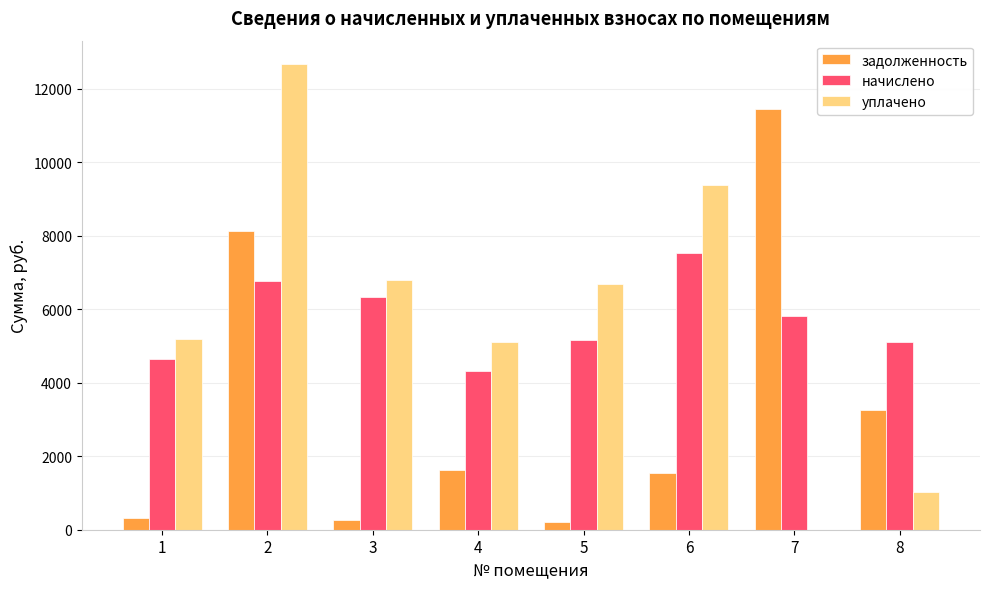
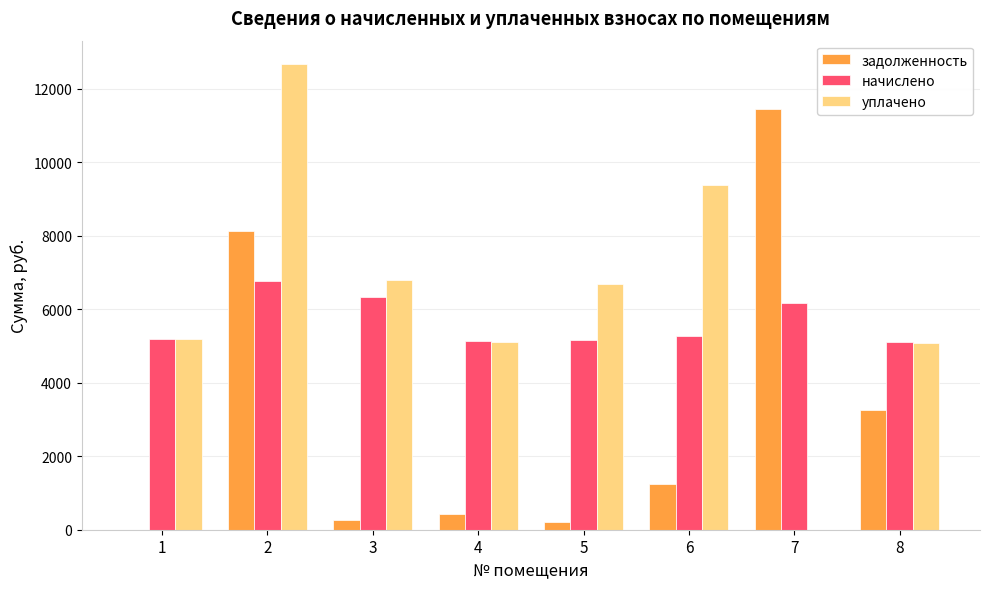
задолженность, 1: 300 -> 0
начислено, 1: 4700 -> 5200
задолженность, 4: 1600 -> 400
начислено, 4: 4300 -> 5100
задолженность, 6: 1600 -> 1300
начислено, 6: 7500 -> 5300
начислено, 7: 5800 -> 6200
уплачено, 8: 1000 -> 5100
